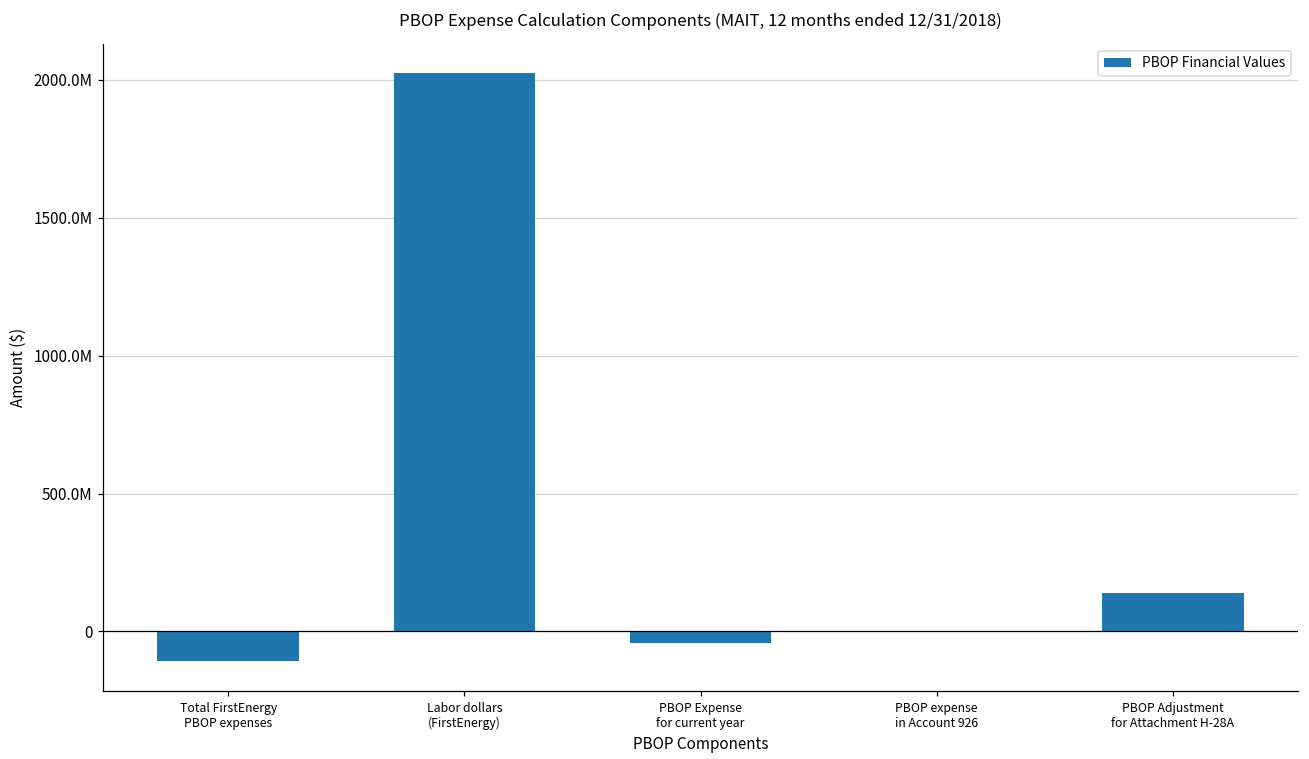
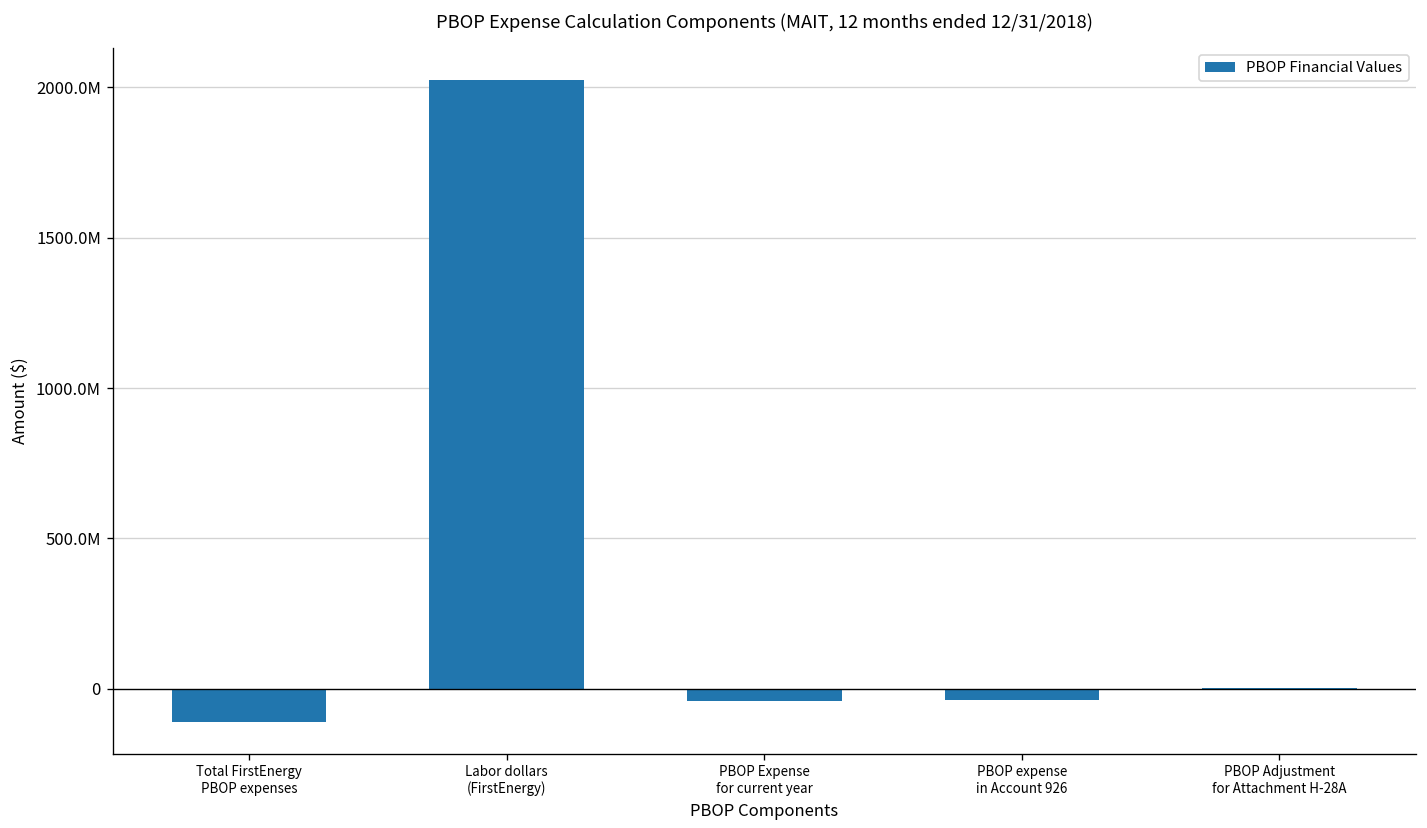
PBOP expense in Account 926: 0 -> -40000000
PBOP Adjustment for Attachment H-28A: 140000000 -> 0
